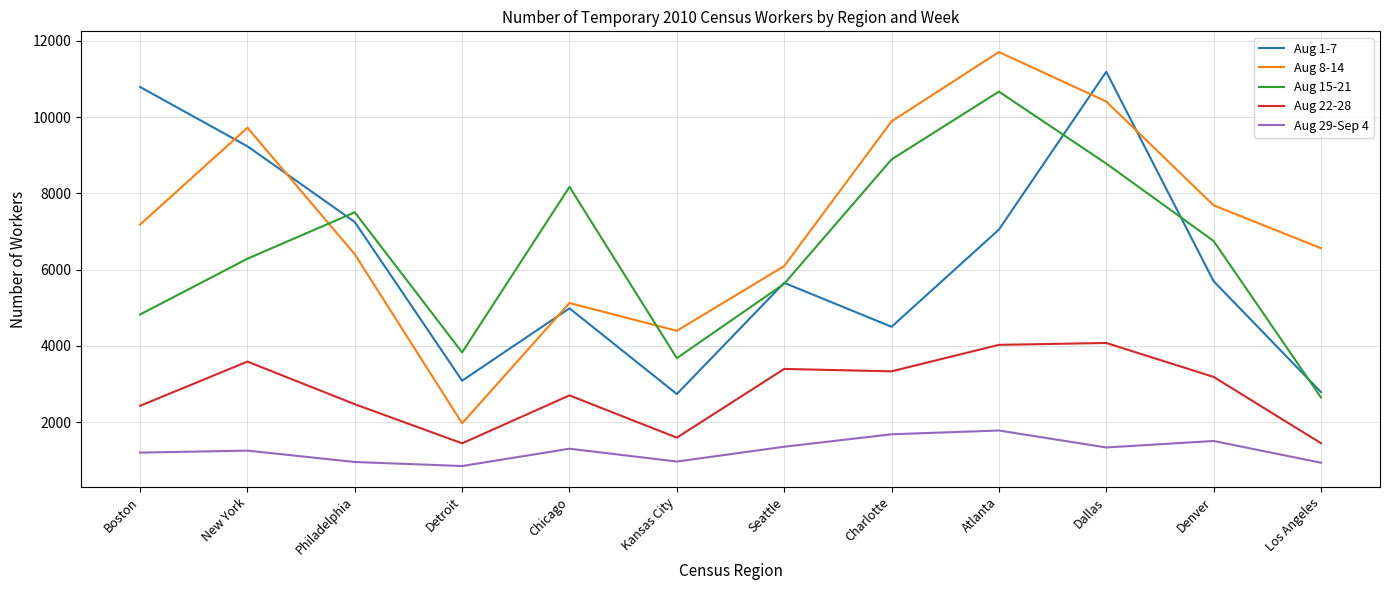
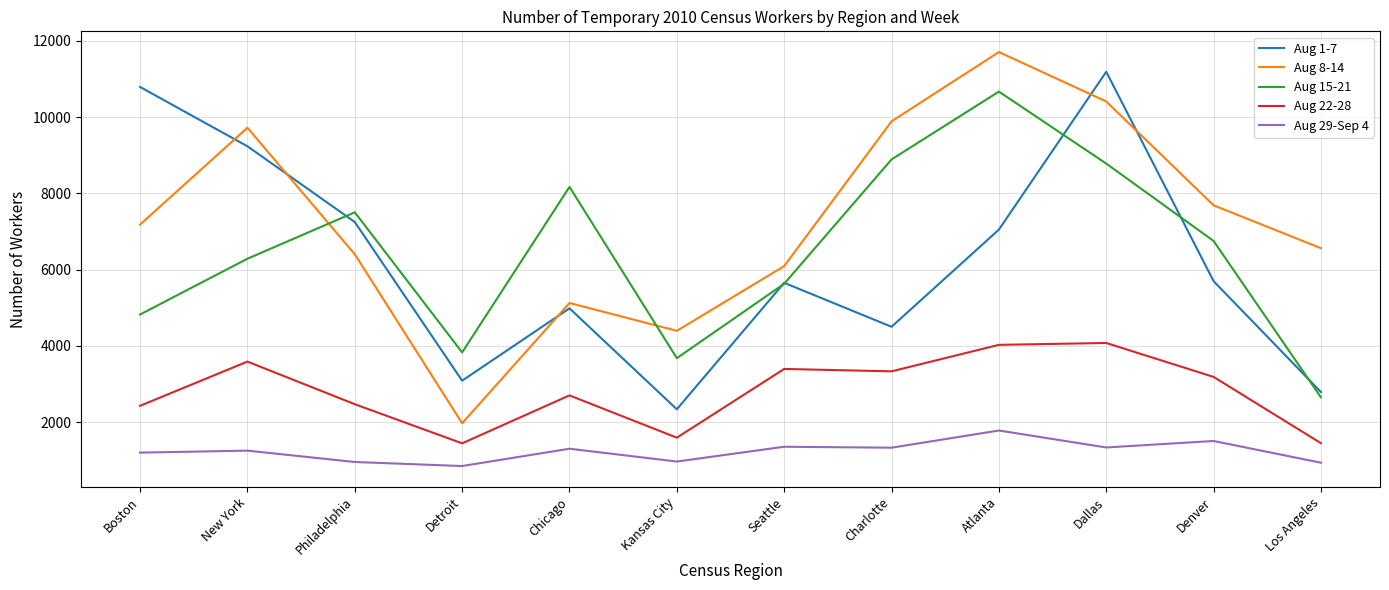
Aug 1-7, Kansas City: 2700 -> 2300
Aug 29-Sep 4, Charlotte: 1700 -> 1300
